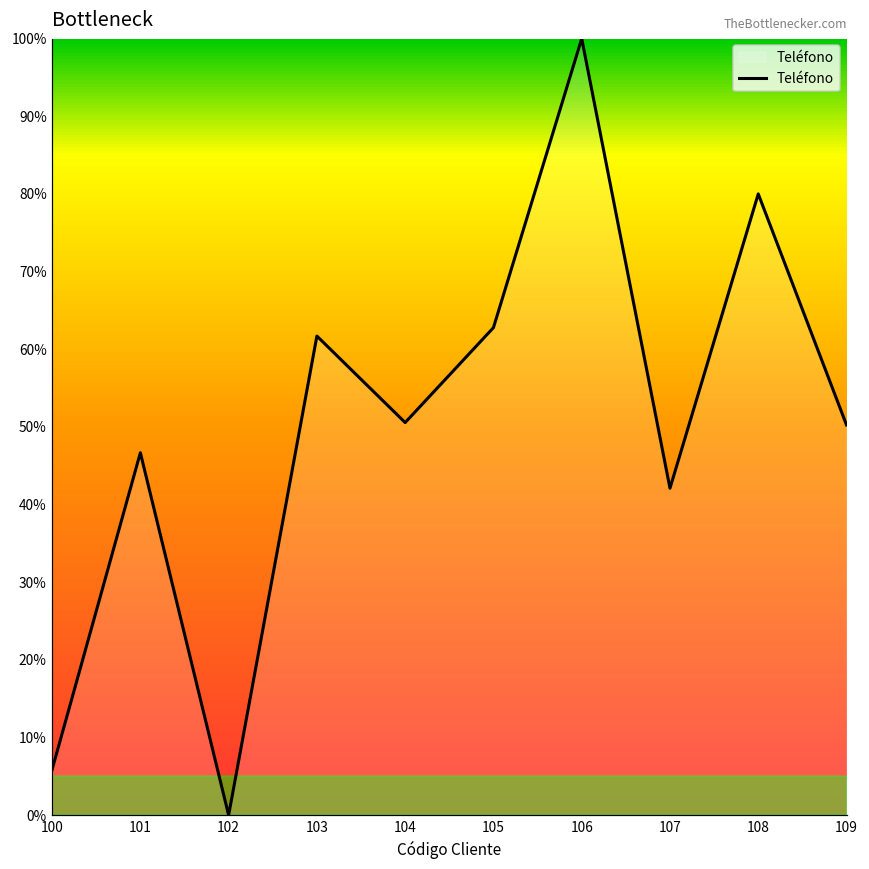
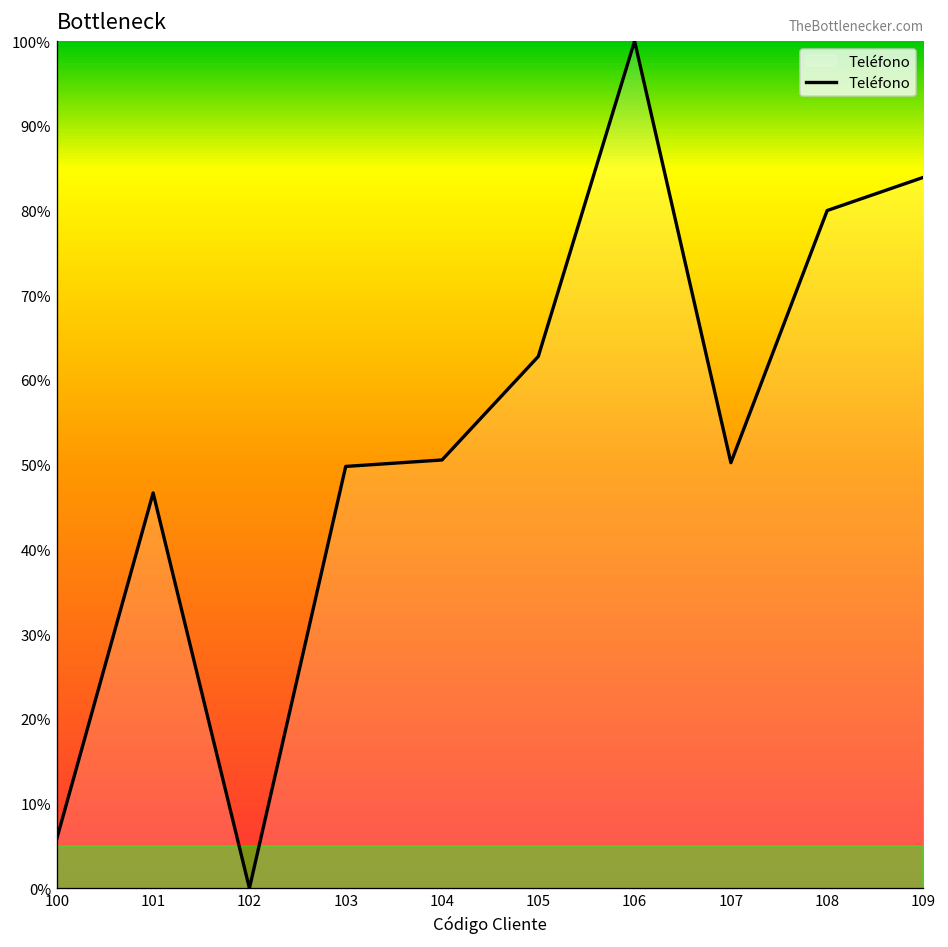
103: 62% -> 50%
107: 42% -> 50%
109: 50% -> 84%
